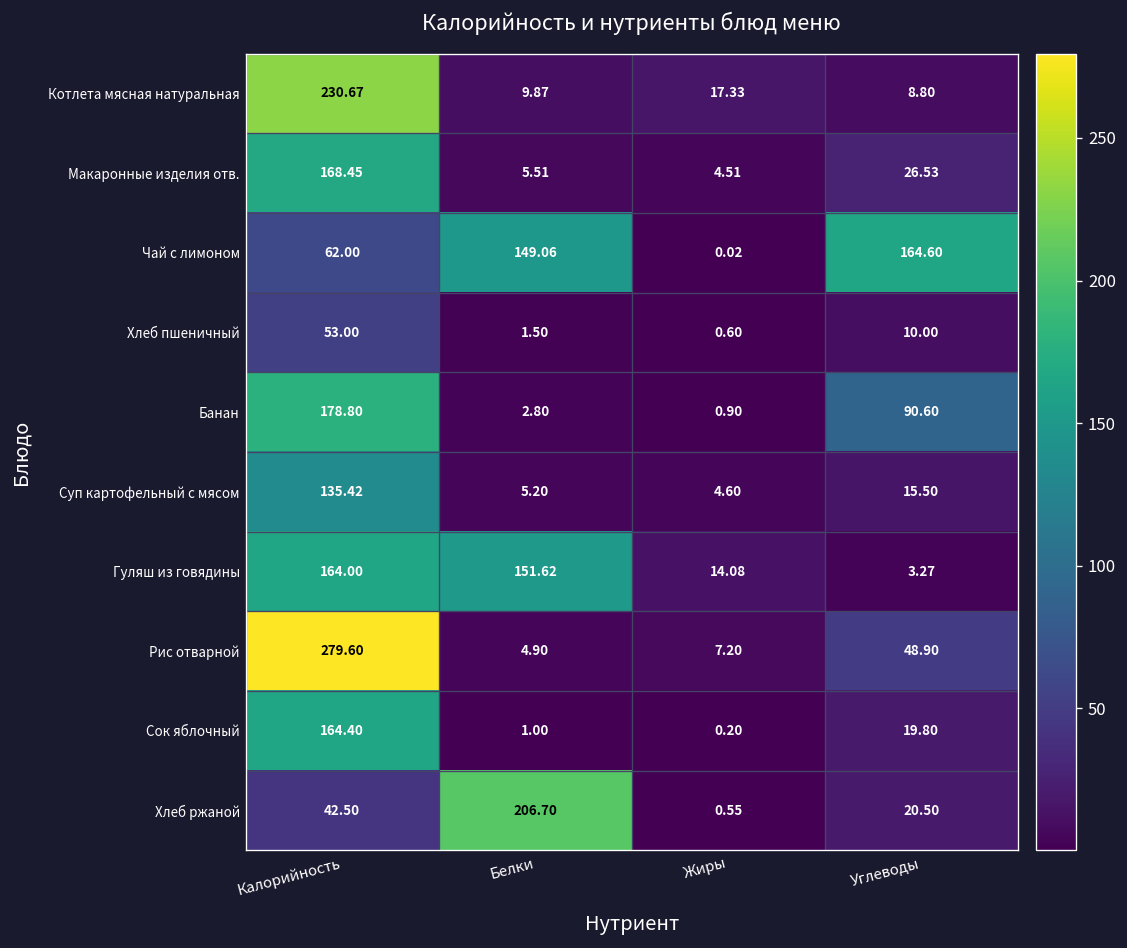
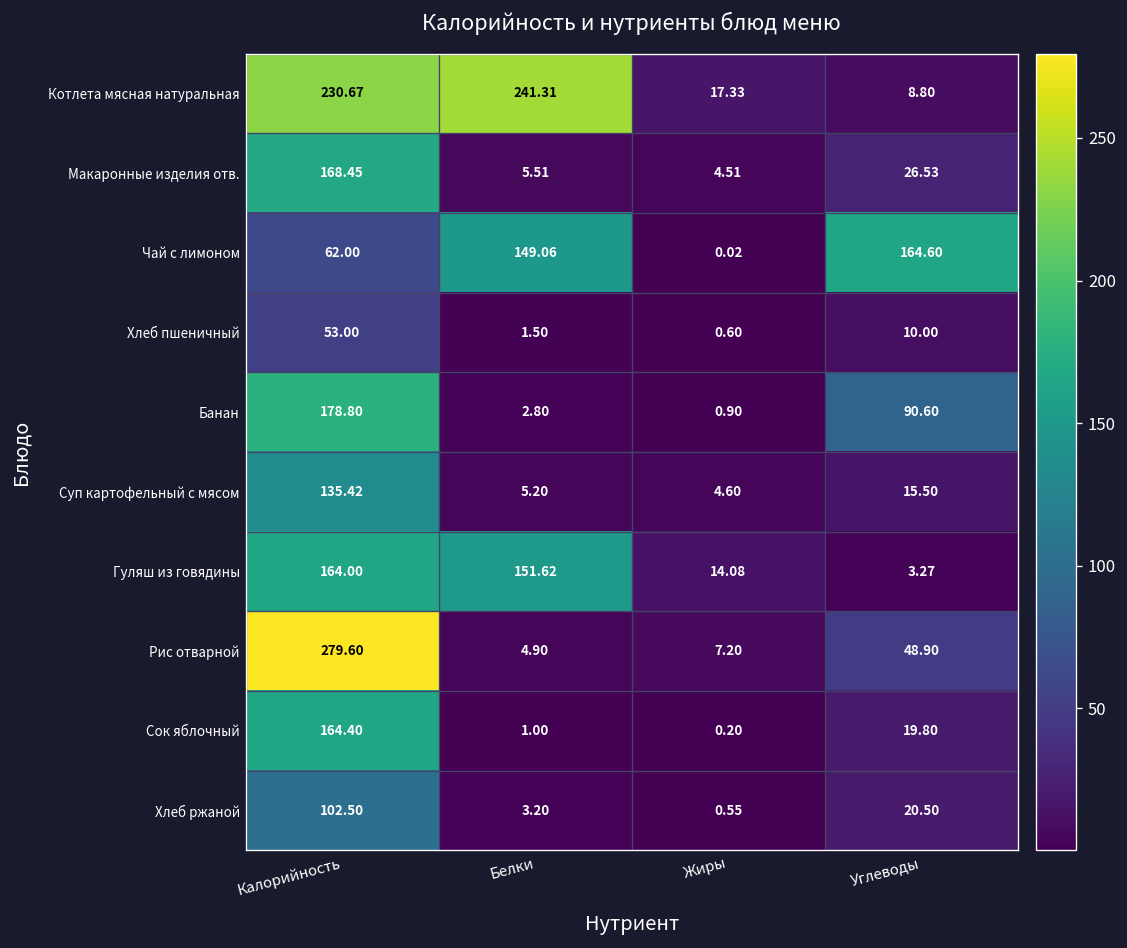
Котлета мясная натуральная, Белки: 9.87 -> 241.31
Хлеб ржаной, Калорийность: 42.50 -> 102.50
Хлеб ржаной, Белки: 206.70 -> 3.20
